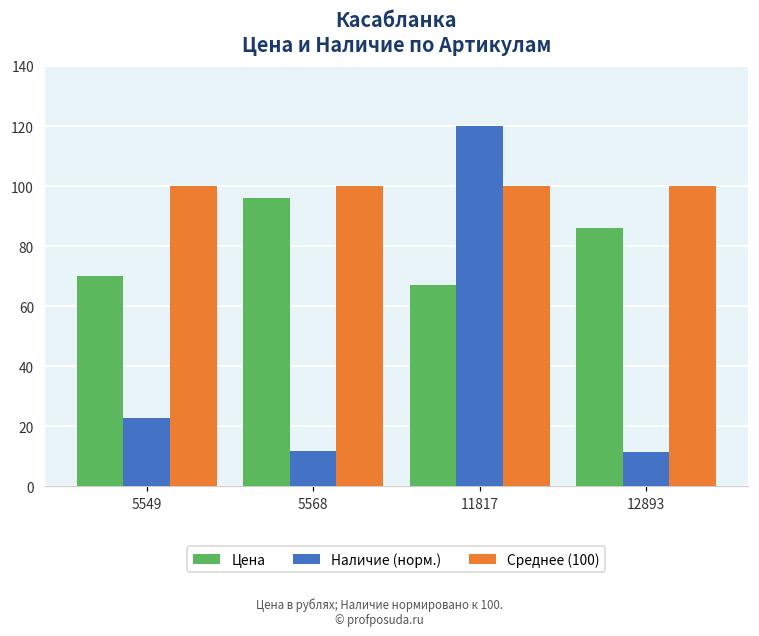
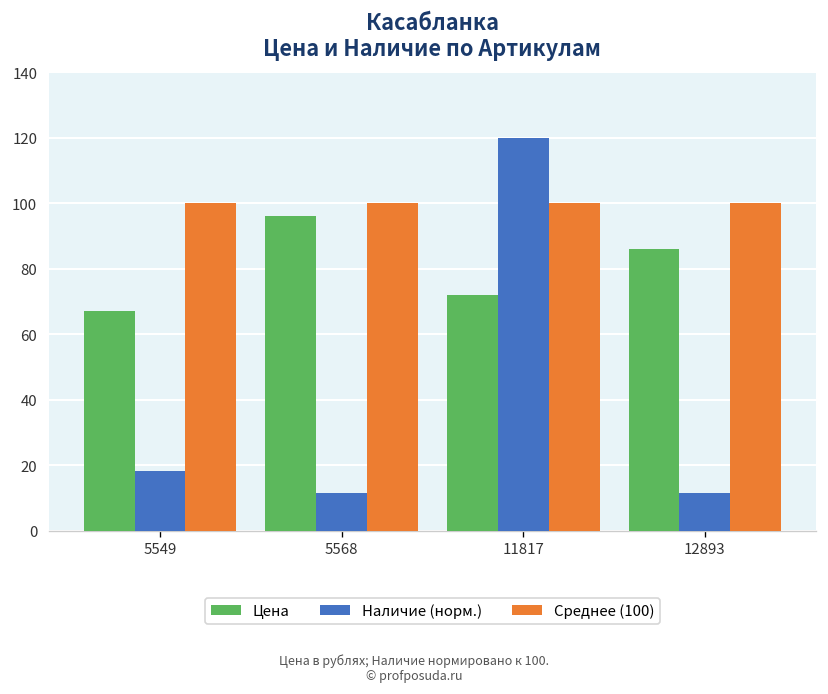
Цена, 5549: 70 -> 67
Наличие (норм.), 5549: 23 -> 18
Цена, 11817: 67 -> 72
